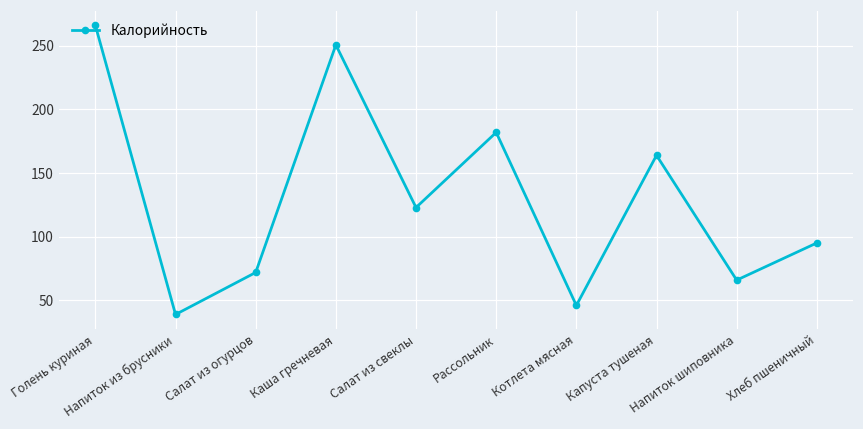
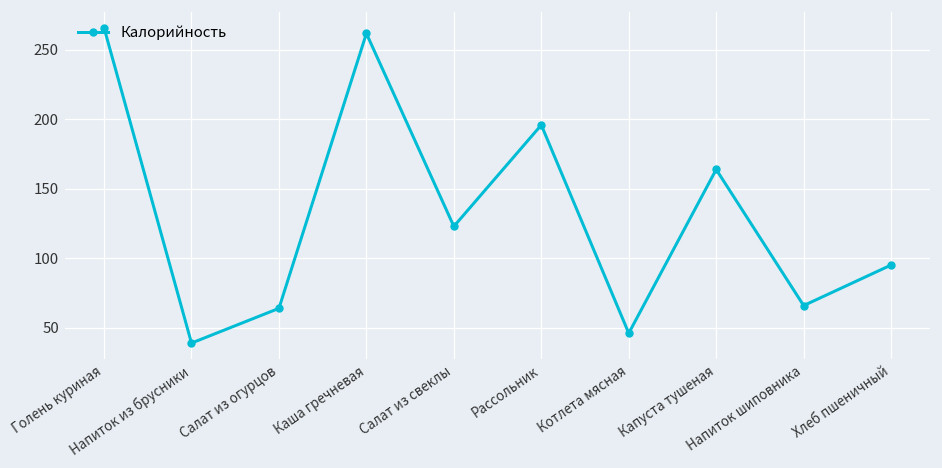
Салат из огурцов: 72 -> 64
Каша гречневая: 251 -> 262
Рассольник: 182 -> 196
